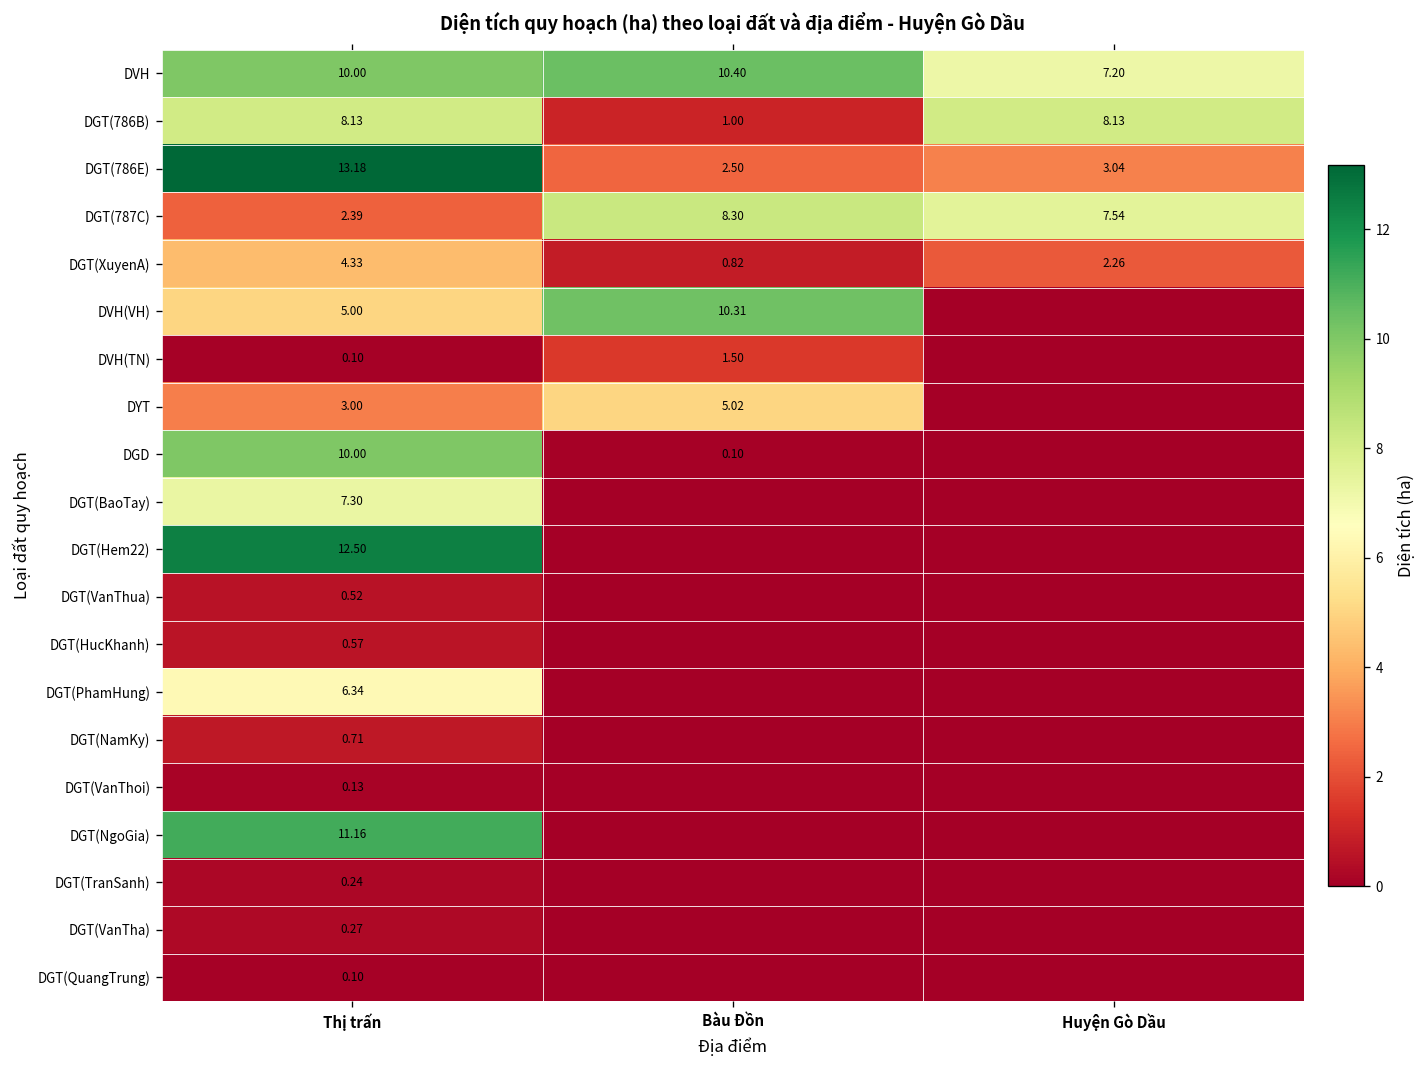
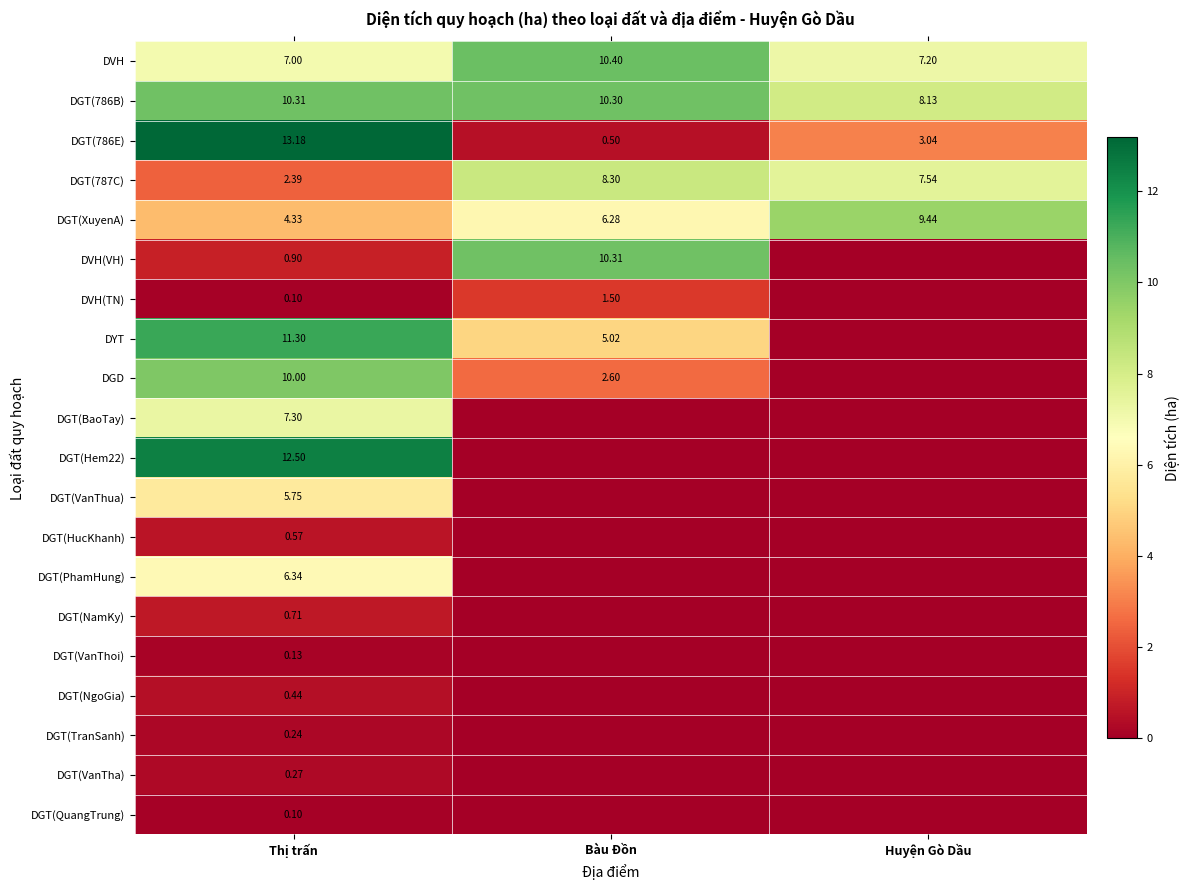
DVH, Thị trấn: 10.00 -> 7.00
DGT(786B), Thị trấn: 8.13 -> 10.31
DGT(786B), Bàu Đồn: 1.00 -> 10.30
DGT(786E), Bàu Đồn: 2.50 -> 0.50
DGT(XuyenA), Bàu Đồn: 0.82 -> 6.28
DGT(XuyenA), Huyện Gò Dầu: 2.26 -> 9.44
DVH(VH), Thị trấn: 5.00 -> 0.90
DYT, Thị trấn: 3.00 -> 11.30
DGD, Bàu Đồn: 0.10 -> 2.60
DGT(VanThua), Thị trấn: 0.52 -> 5.75
DGT(NgoGia), Thị trấn: 11.16 -> 0.44
